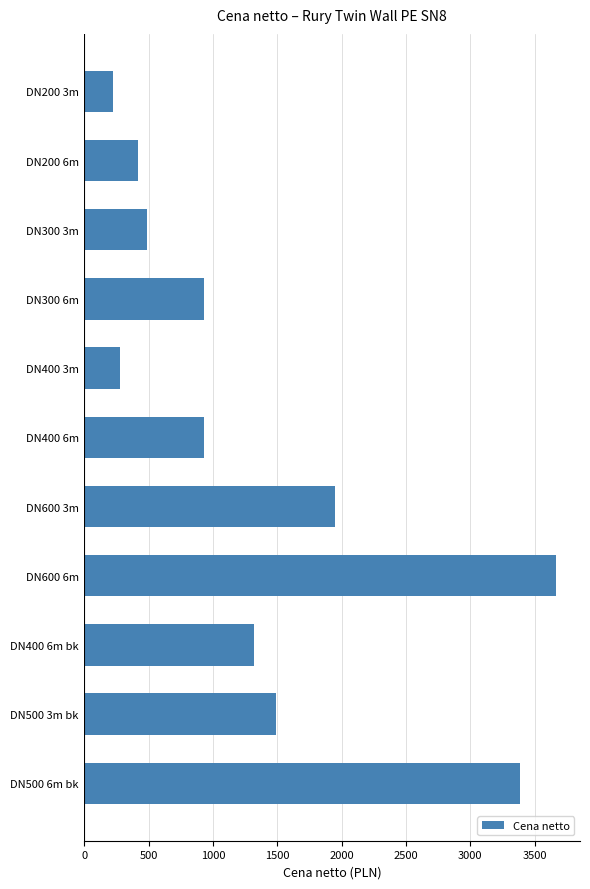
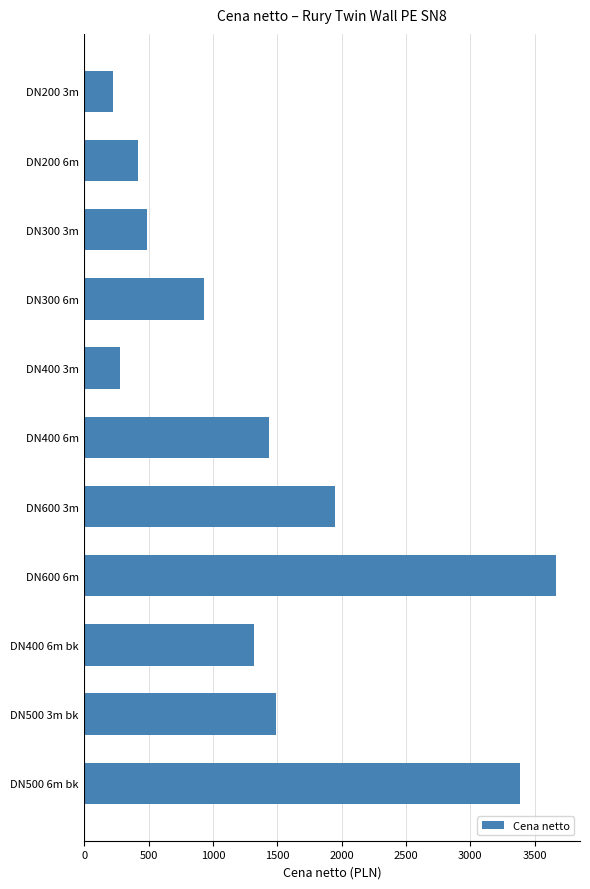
DN400 6m: 930 -> 1440
